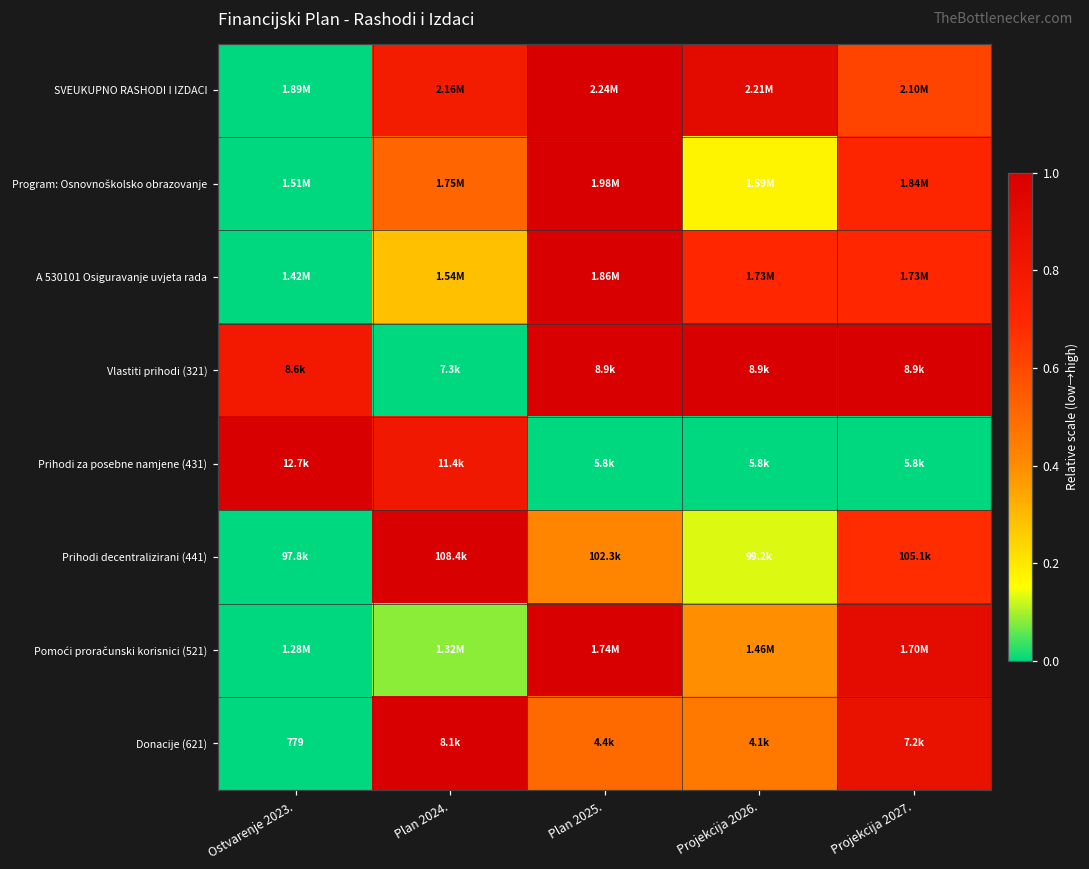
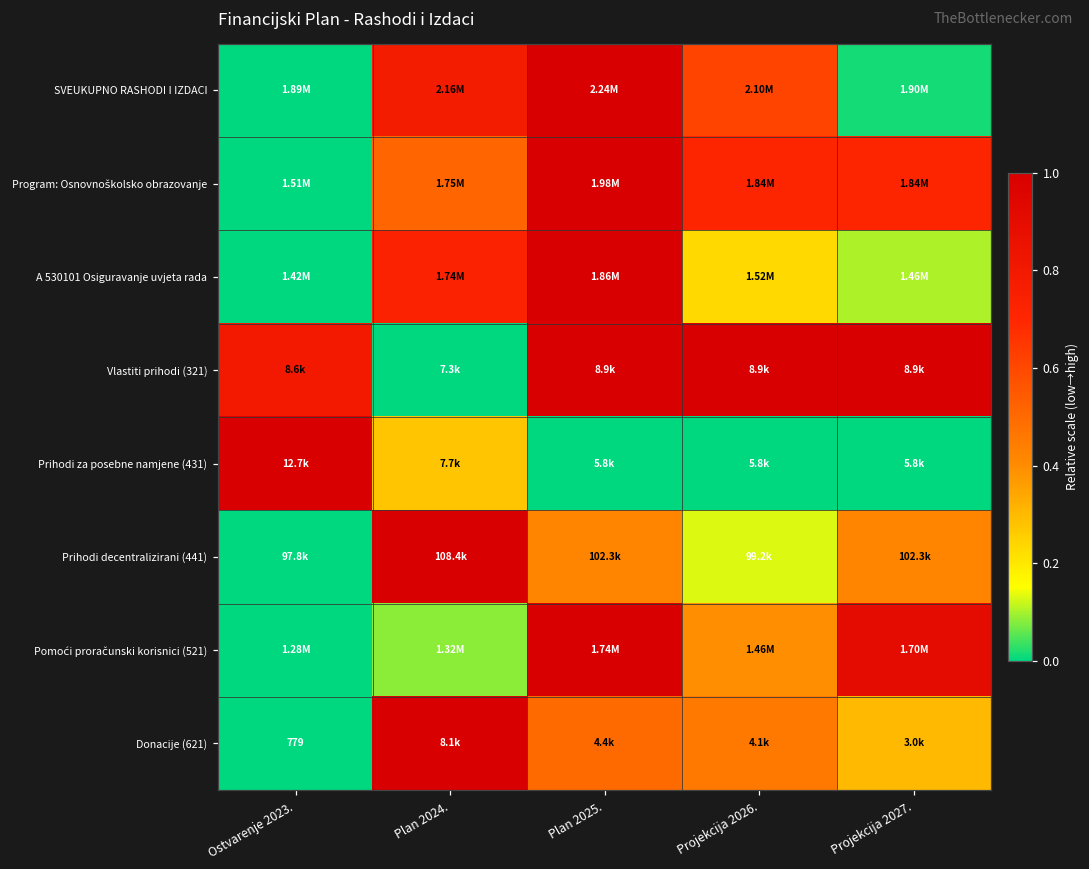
SVEUKUPNO RASHODI I IZDACI, Projekcija 2026.: 2.21M -> 2.10M
SVEUKUPNO RASHODI I IZDACI, Projekcija 2027.: 2.10M -> 1.90M
Program: Osnovnoškolsko obrazovanje, Projekcija 2026.: 1.59M -> 1.84M
A 530101 Osiguravanje uvjeta rada, Plan 2024.: 1.54M -> 1.74M
A 530101 Osiguravanje uvjeta rada, Projekcija 2026.: 1.73M -> 1.52M
A 530101 Osiguravanje uvjeta rada, Projekcija 2027.: 1.73M -> 1.46M
Prihodi za posebne namjene (431), Plan 2024.: 11.4k -> 7.7k
Prihodi decentralizirani (441), Projekcija 2027.: 105.1k -> 102.3k
Donacije (621), Projekcija 2027.: 7.2k -> 3.0k
